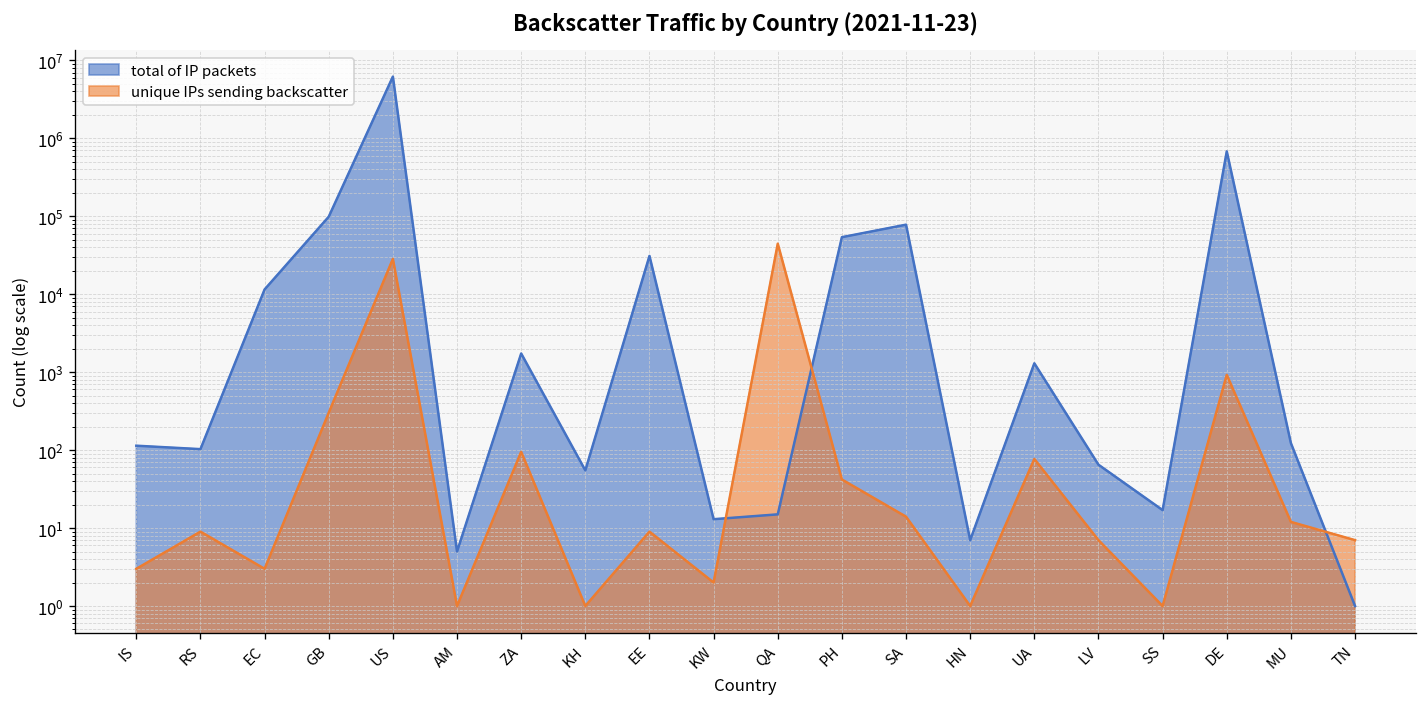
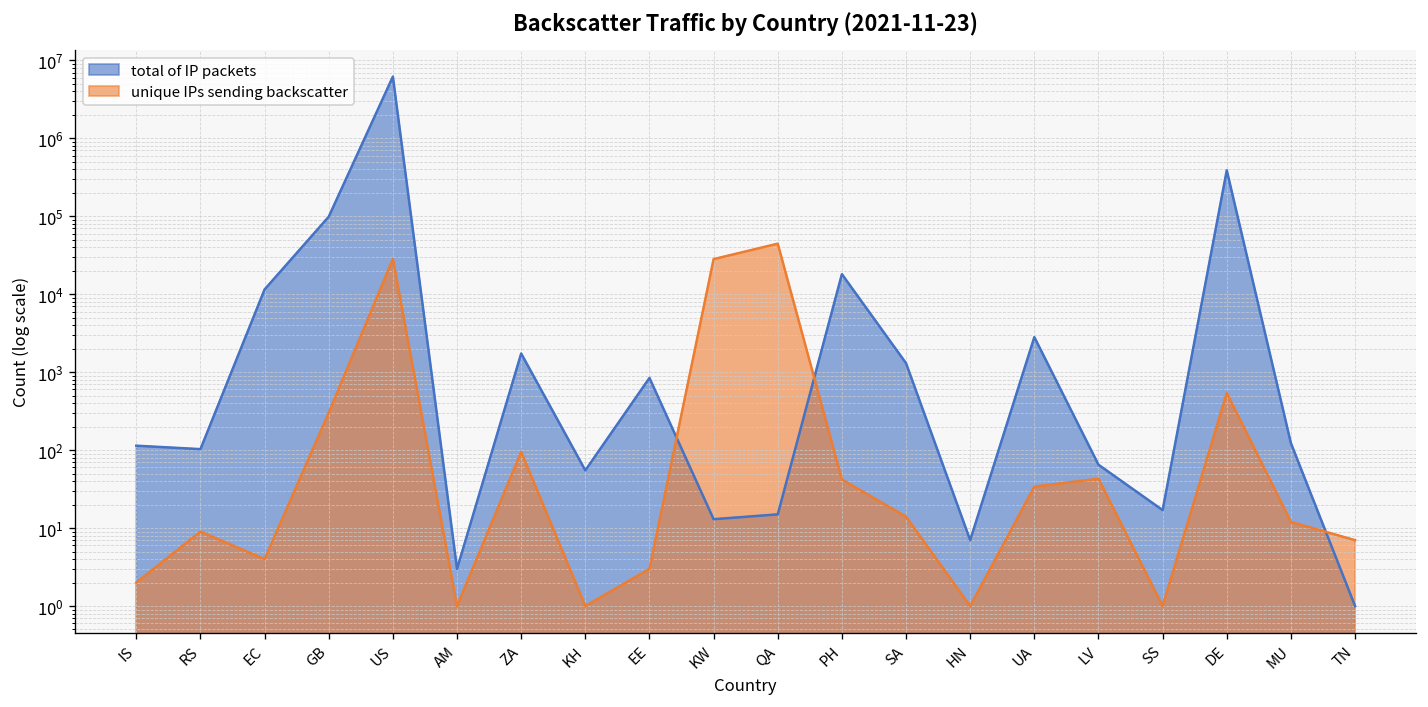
unique IPs sending backscatter, IS: 3 -> 2
unique IPs sending backscatter, EC: 3 -> 4
total of IP packets, AM: 5 -> 3
total of IP packets, EE: 30000 -> 800
unique IPs sending backscatter, EE: 9 -> 3
unique IPs sending backscatter, KW: 2 -> 30000
total of IP packets, PH: 50000 -> 18000
total of IP packets, SA: 80000 -> 1300
total of IP packets, UA: 1300 -> 2800
unique IPs sending backscatter, UA: 80 -> 30
unique IPs sending backscatter, LV: 7 -> 40
total of IP packets, DE: 700000 -> 400000
unique IPs sending backscatter, DE: 900 -> 500
